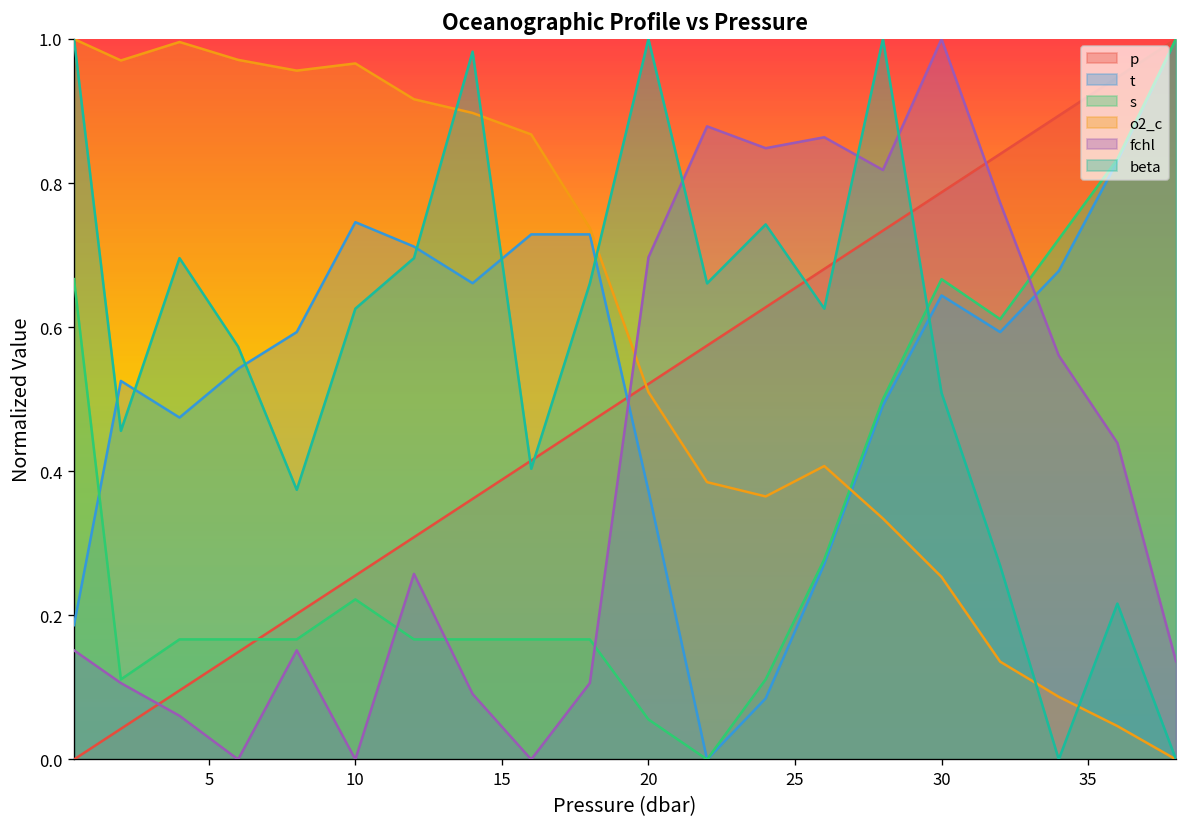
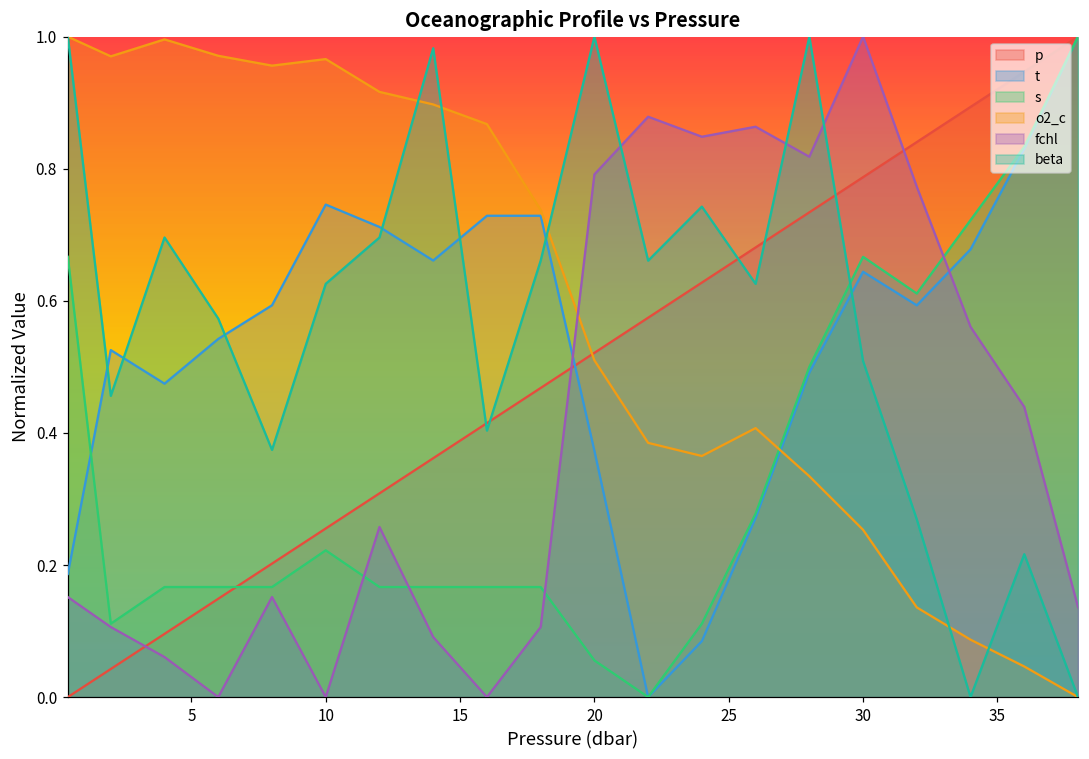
fchl, 20: 0.70 -> 0.79
